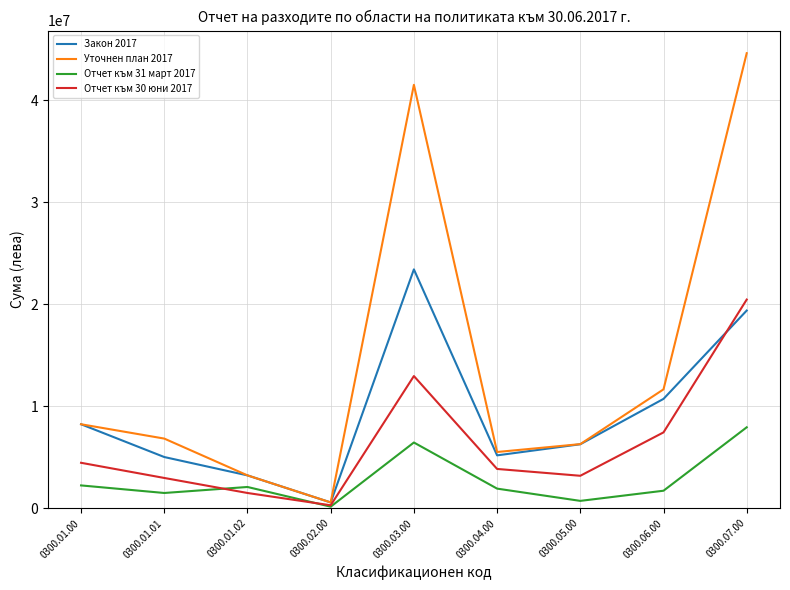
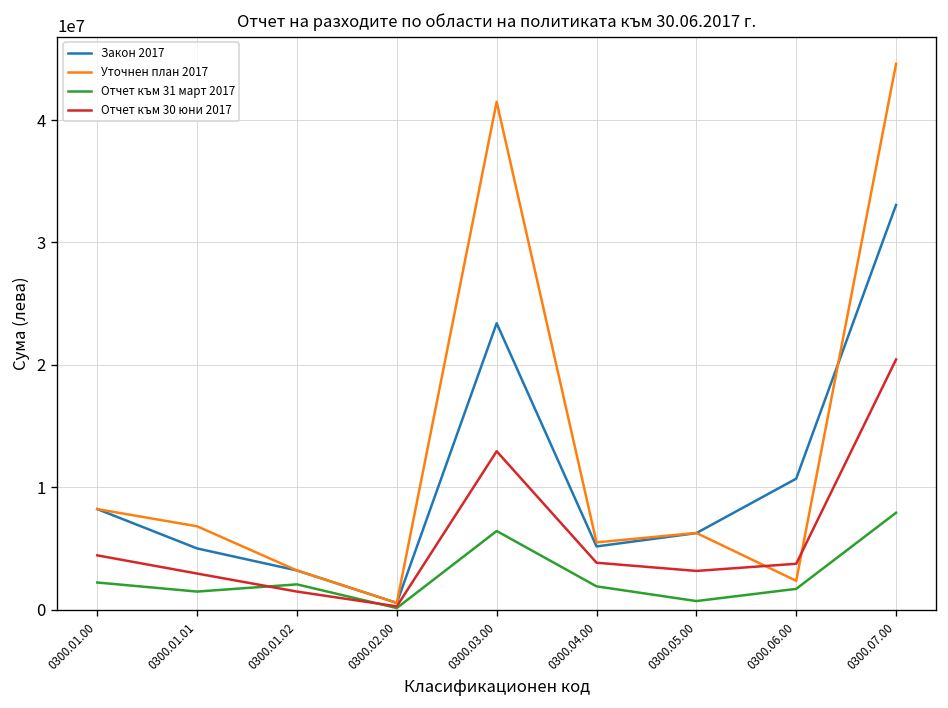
Уточнен план 2017, 0300.06.00: 11600000 -> 2400000
Отчет към 30 юни 2017, 0300.06.00: 7400000 -> 3800000
Закон 2017, 0300.07.00: 19400000 -> 33100000
